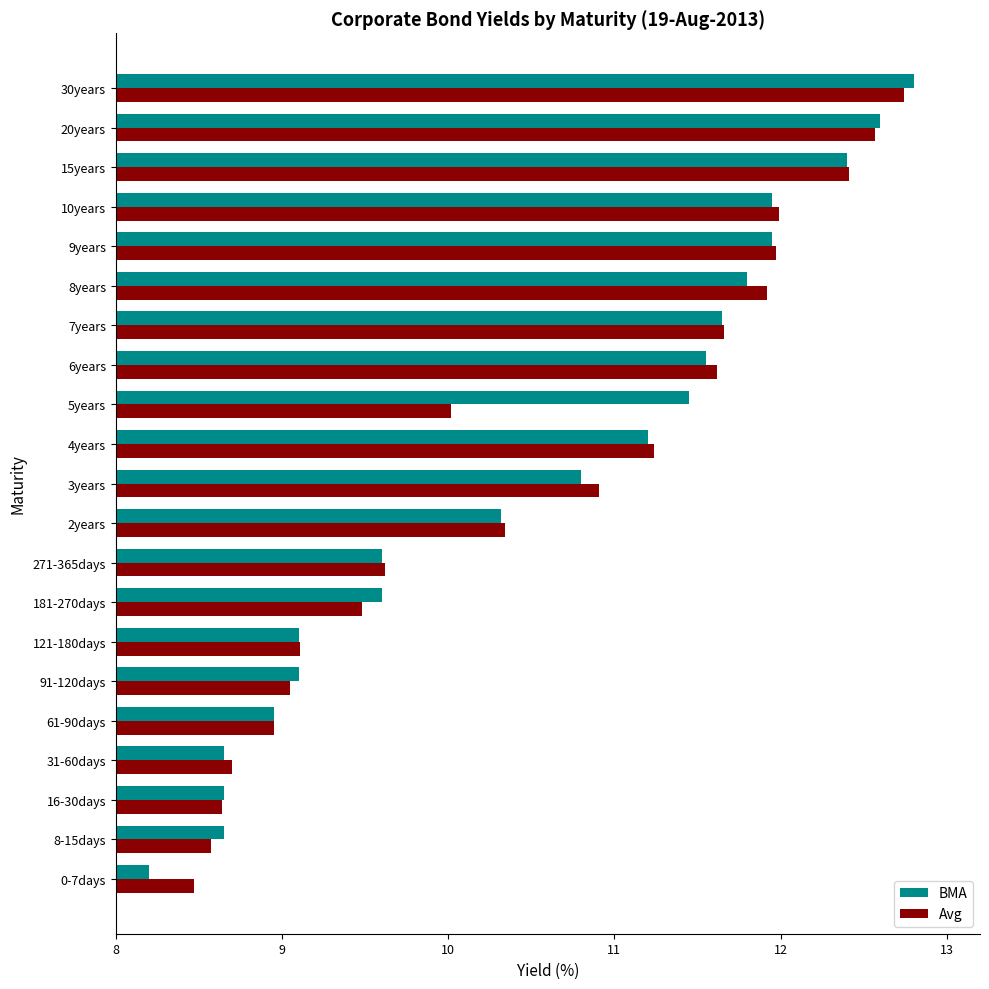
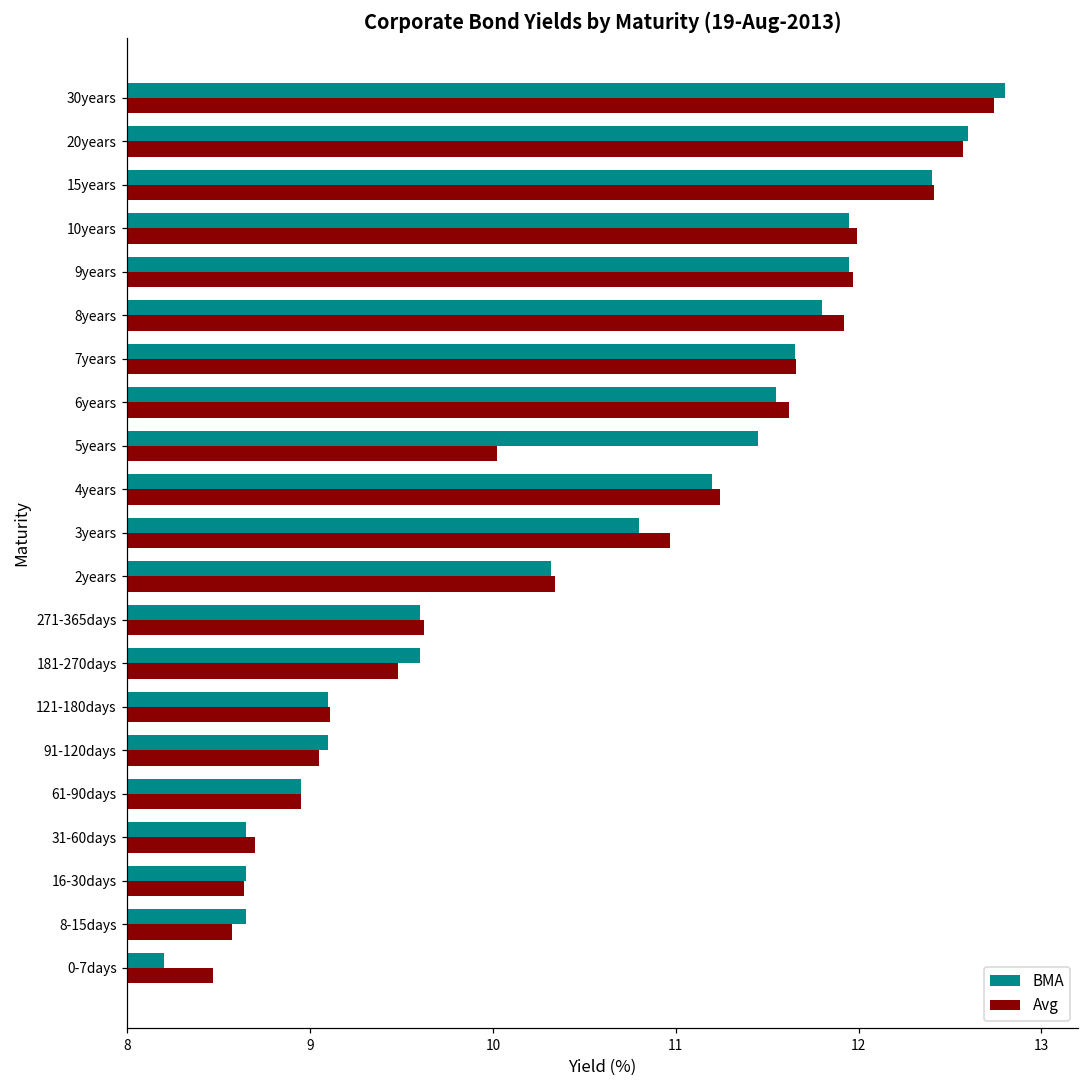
Avg, 3years: 10.91 -> 10.97
